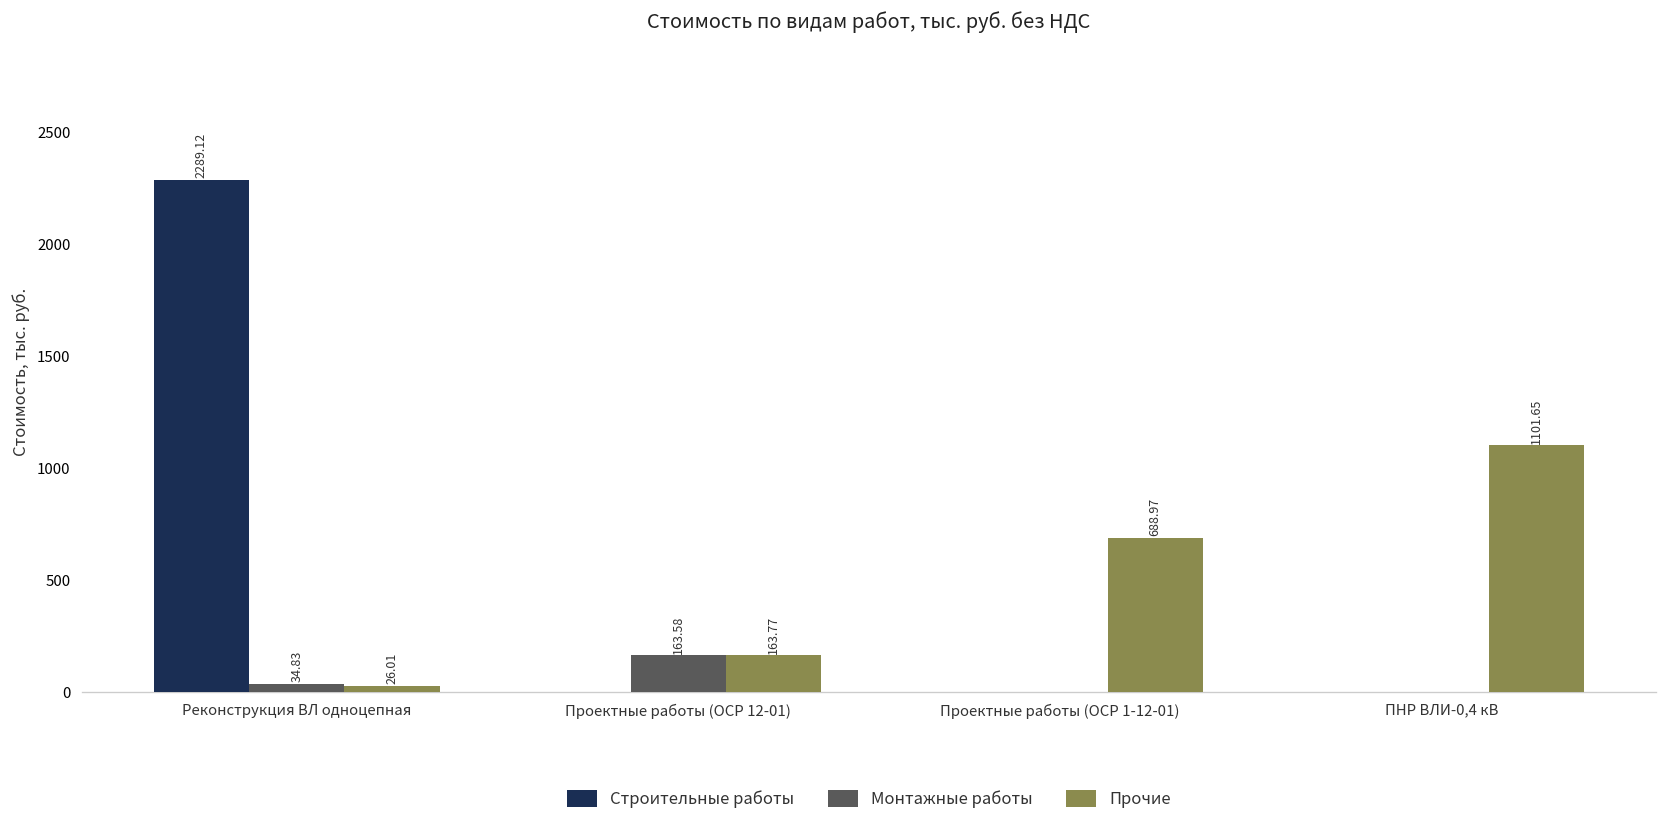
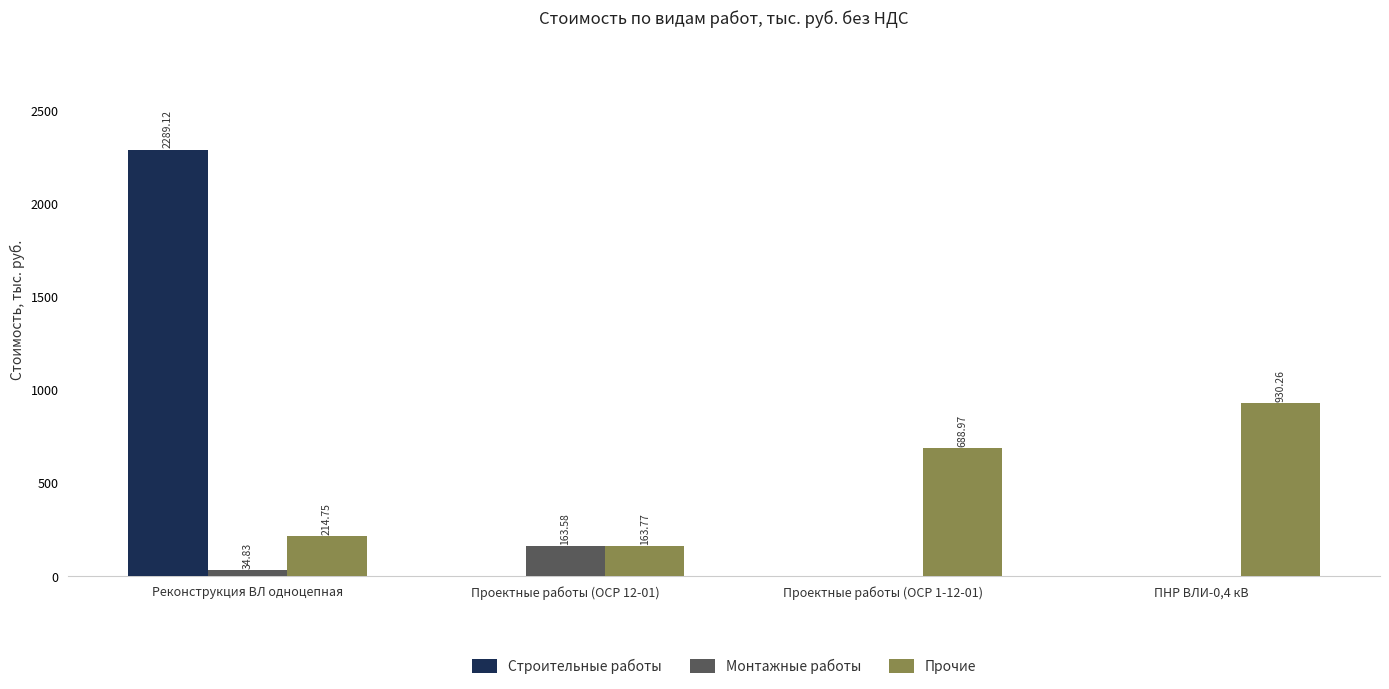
Прочие, Реконструкция ВЛ одноцепная: 26.01 -> 214.75
Прочие, ПНР ВЛИ-0,4 кВ: 1101.65 -> 930.26
